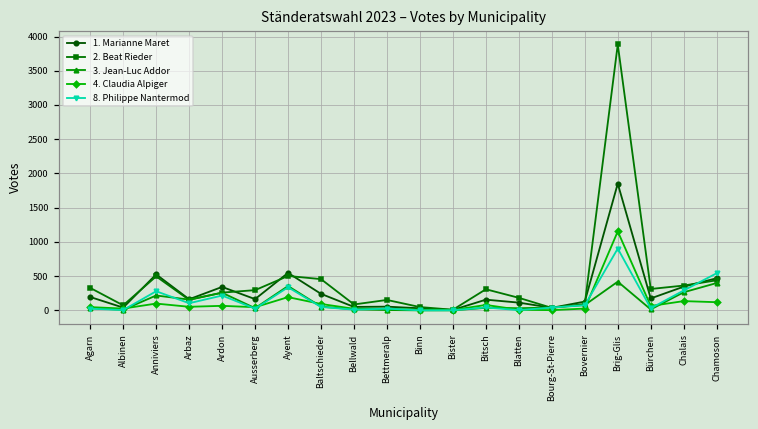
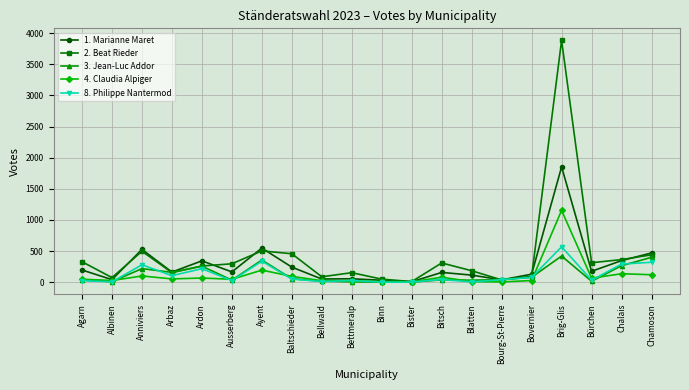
8. Philippe Nantermod, Brig-Glis: 900 -> 600
8. Philippe Nantermod, Chamoson: 500 -> 300
